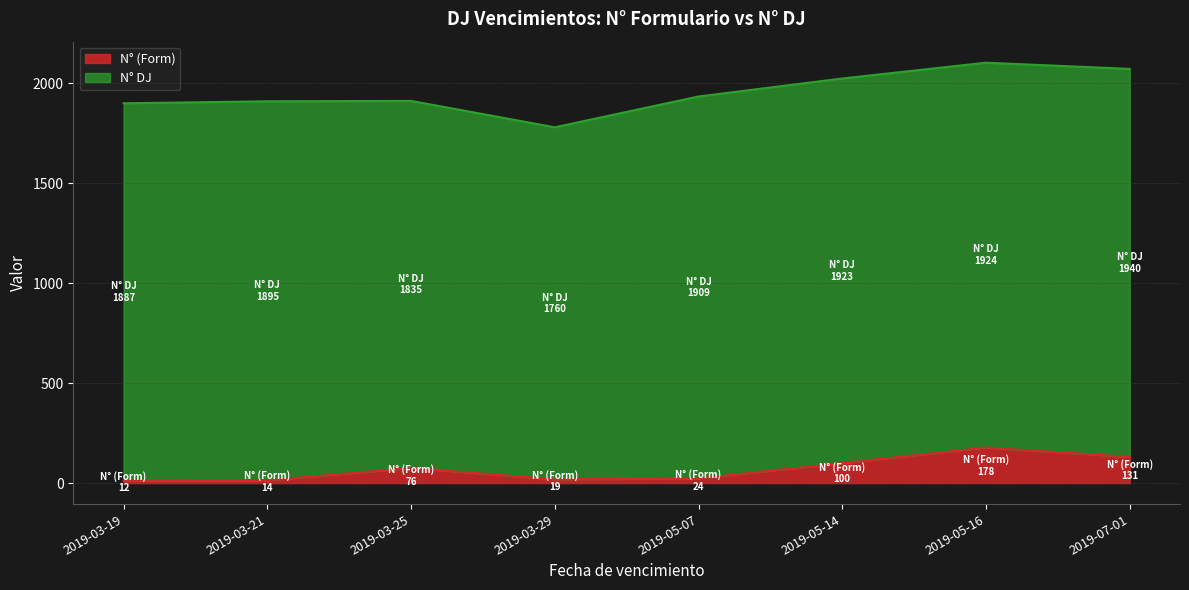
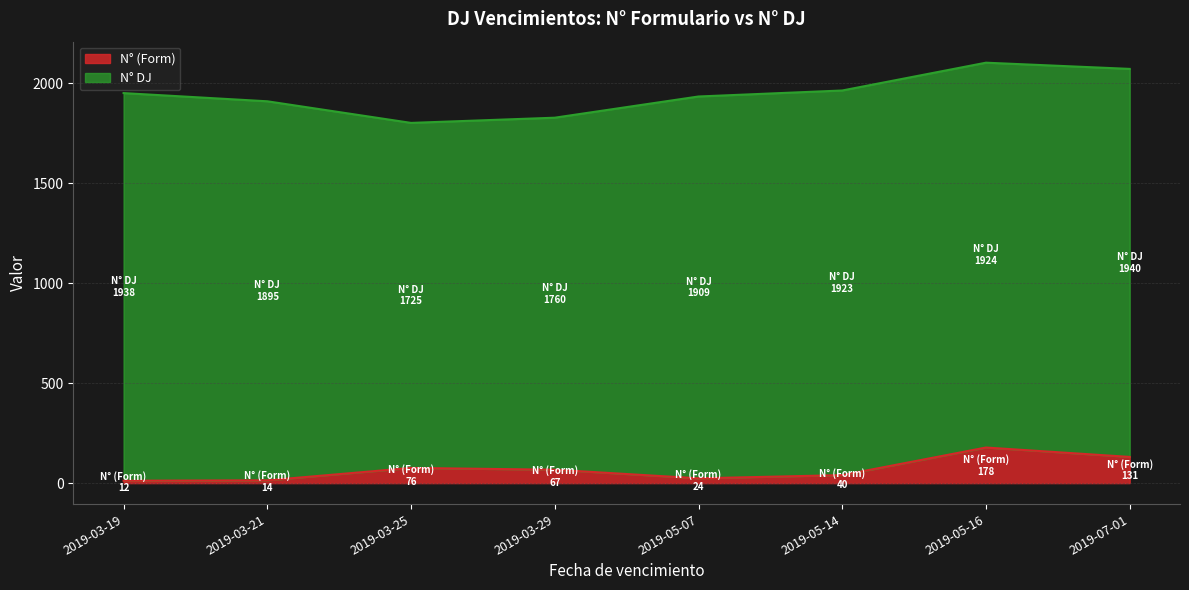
N° DJ, 2019-03-19: 1887 -> 1938
N° DJ, 2019-03-25: 1835 -> 1725
N° (Form), 2019-03-29: 19 -> 67
N° (Form), 2019-05-14: 100 -> 40
